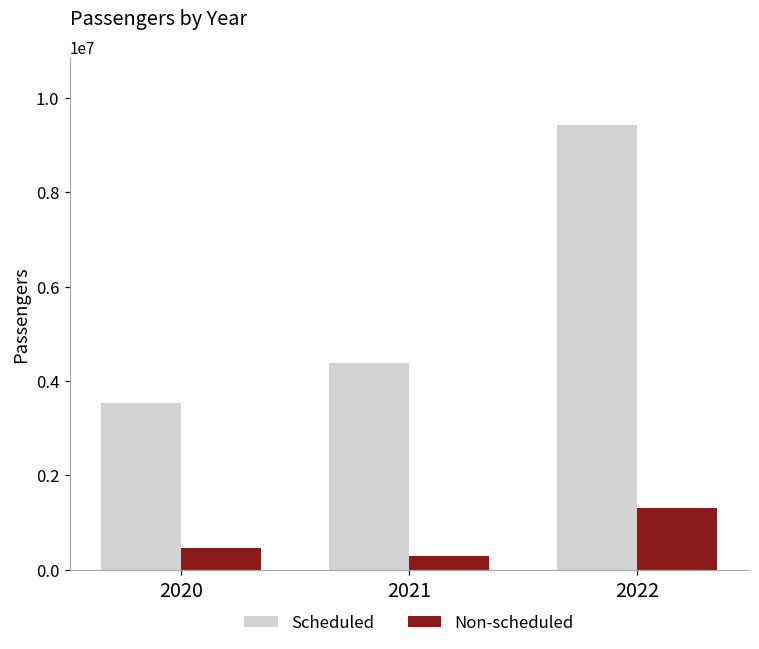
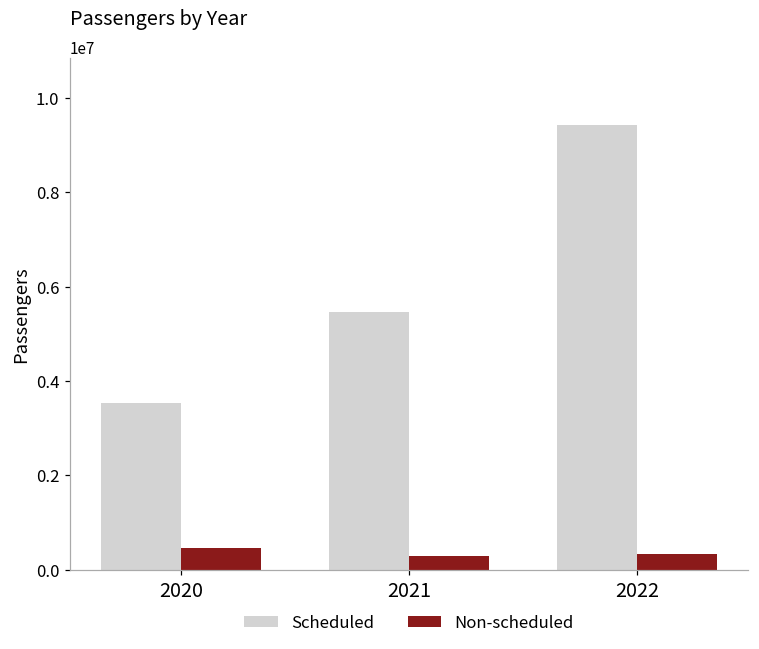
Scheduled, 2021: 4400000 -> 5500000
Non-scheduled, 2022: 1300000 -> 300000
